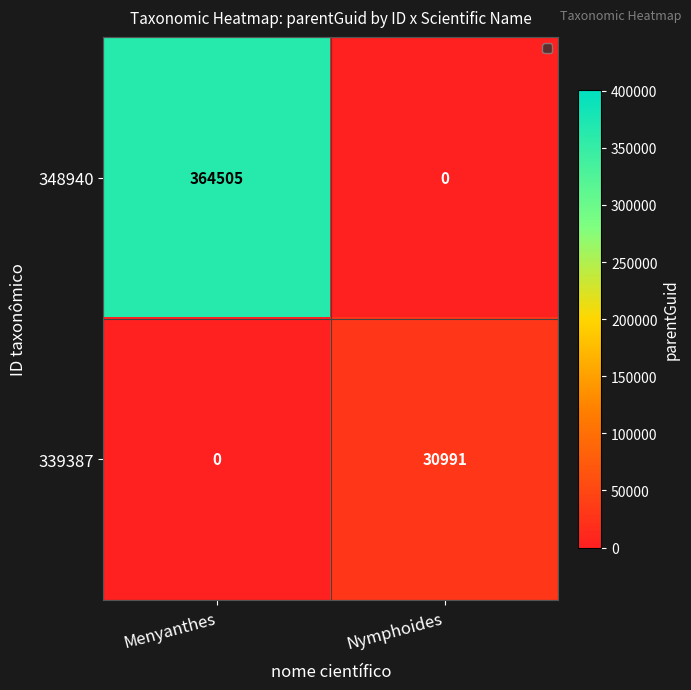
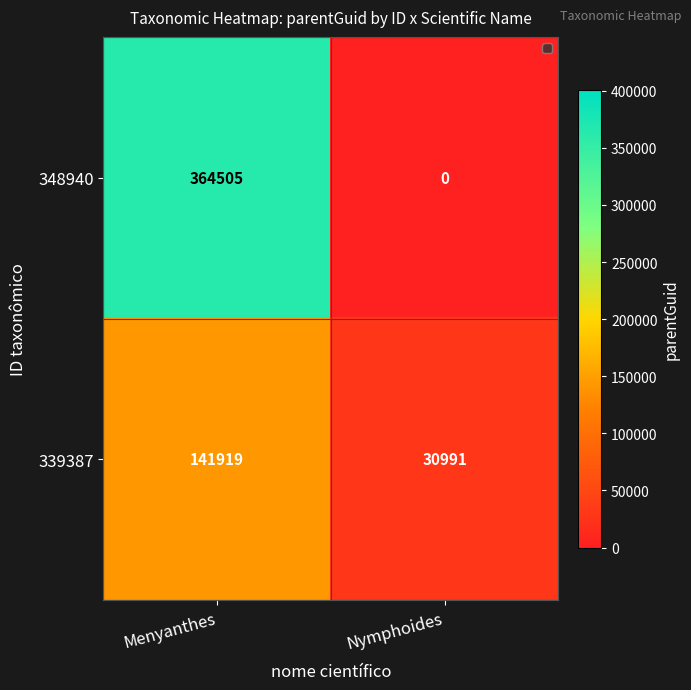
339387, Menyanthes: 0 -> 141919
